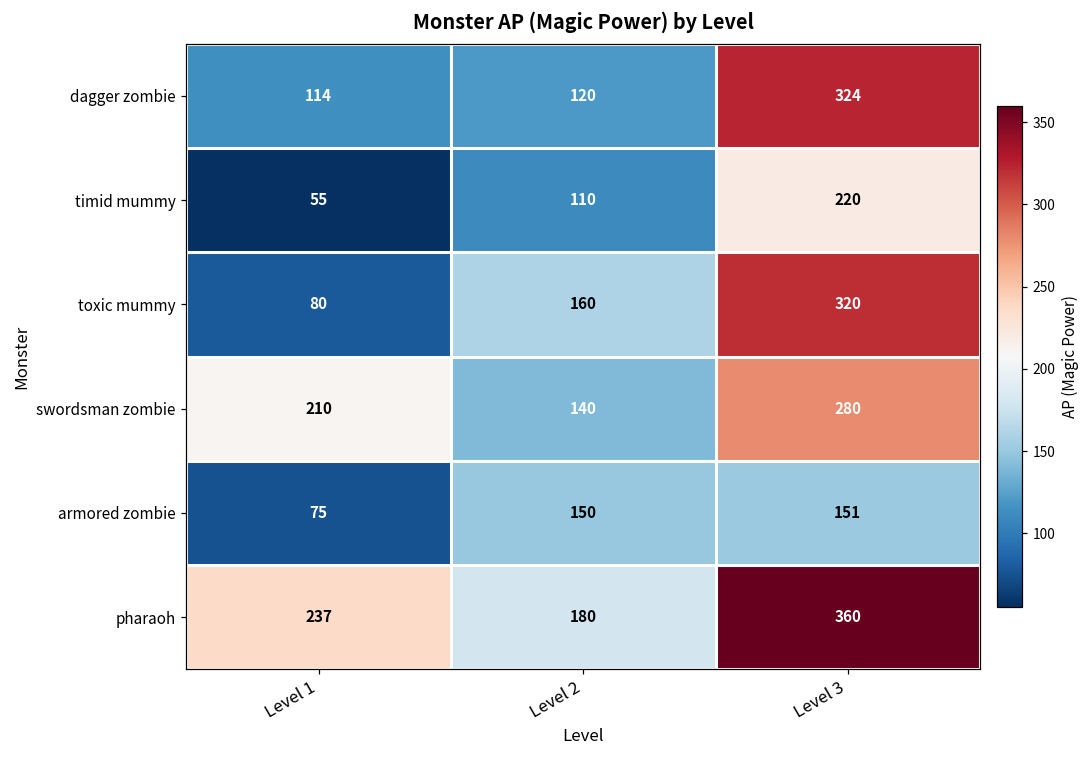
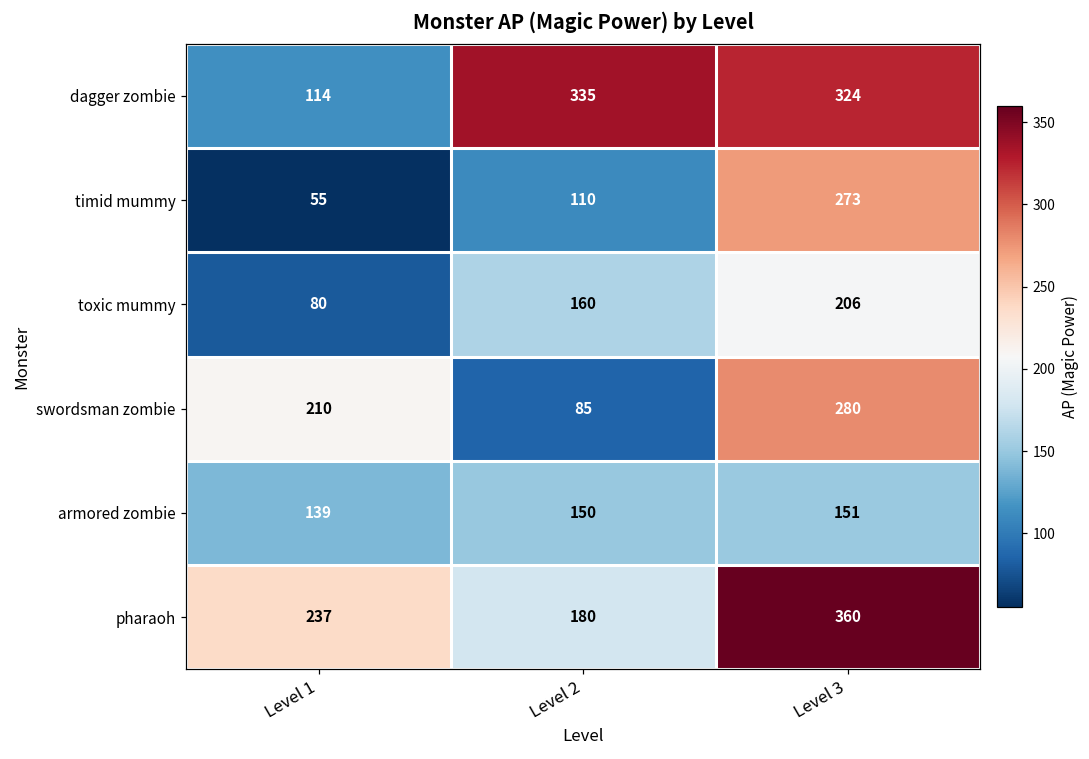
dagger zombie, Level 2: 120 -> 335
timid mummy, Level 3: 220 -> 273
toxic mummy, Level 3: 320 -> 206
swordsman zombie, Level 2: 140 -> 85
armored zombie, Level 1: 75 -> 139
